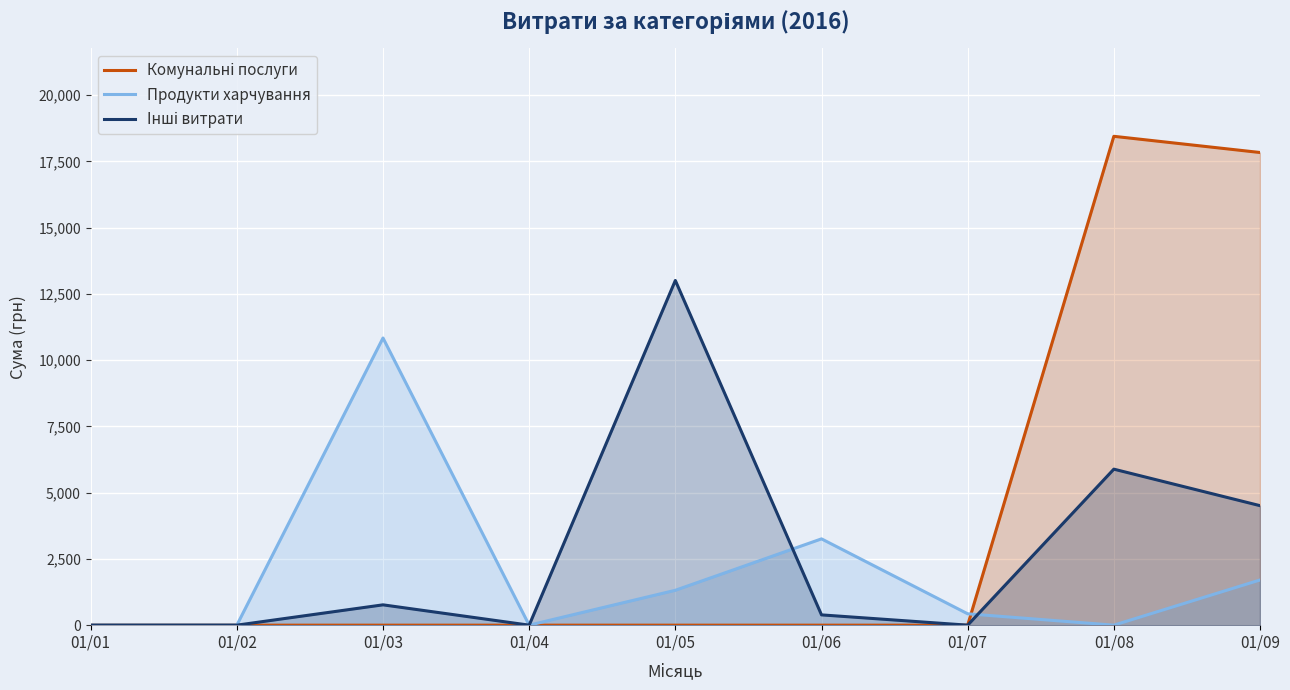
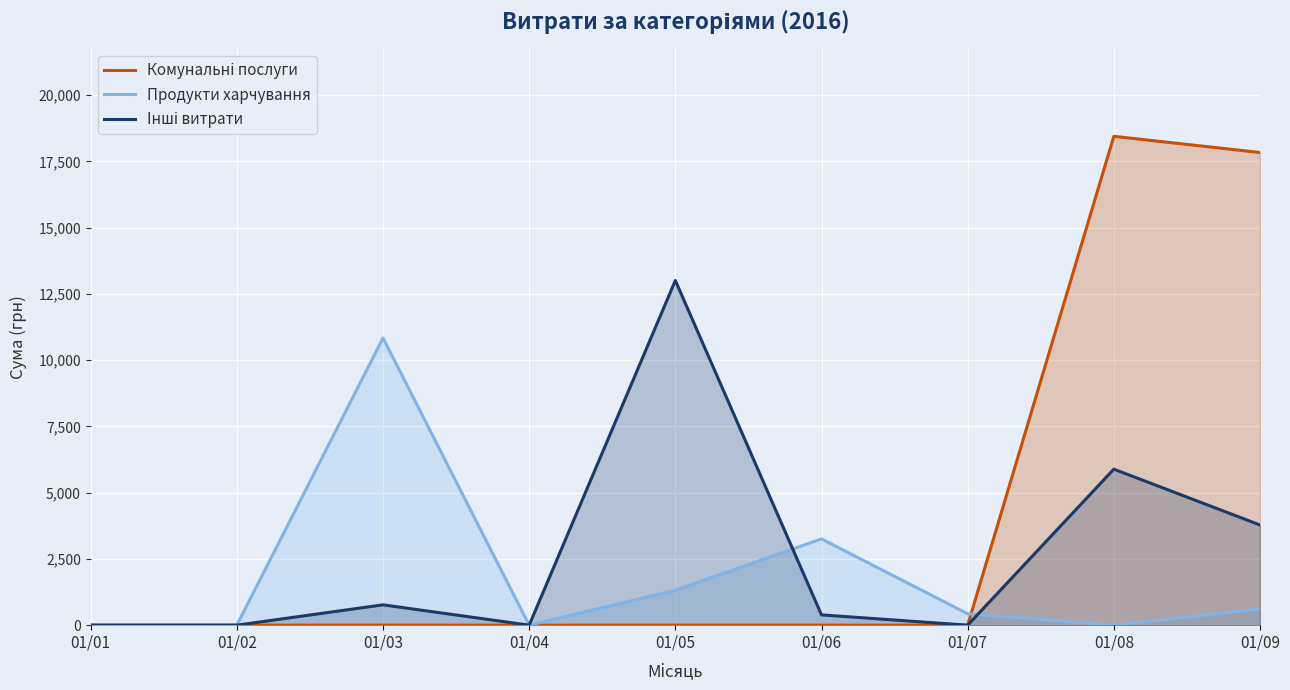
Продукти харчування, 01/09: 1,700 -> 600
Інші витрати, 01/09: 4,500 -> 3,800
